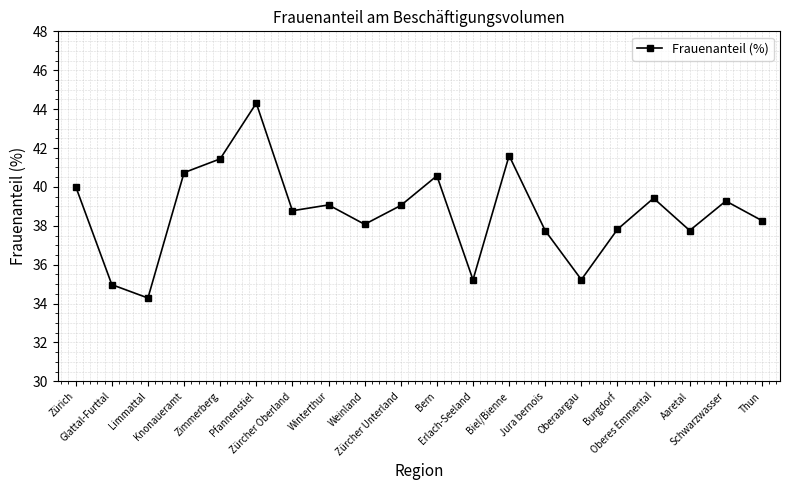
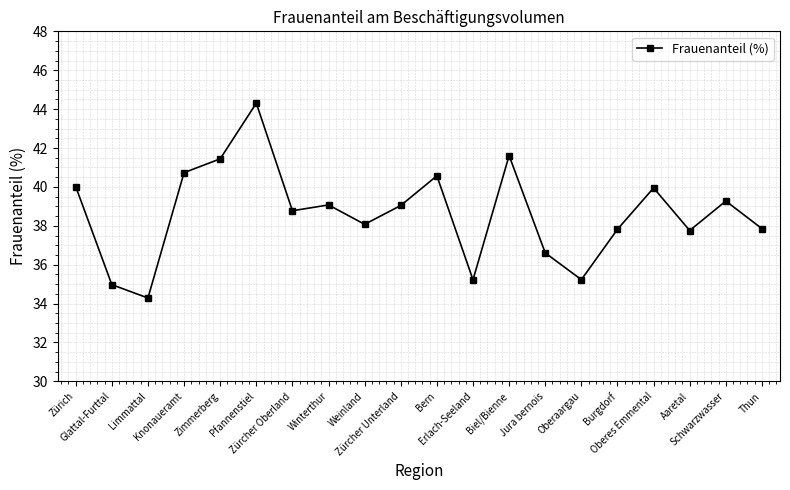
Jura bernois: 37.7 -> 36.6
Oberes Emmental: 39.4 -> 39.9
Thun: 38.3 -> 37.9
